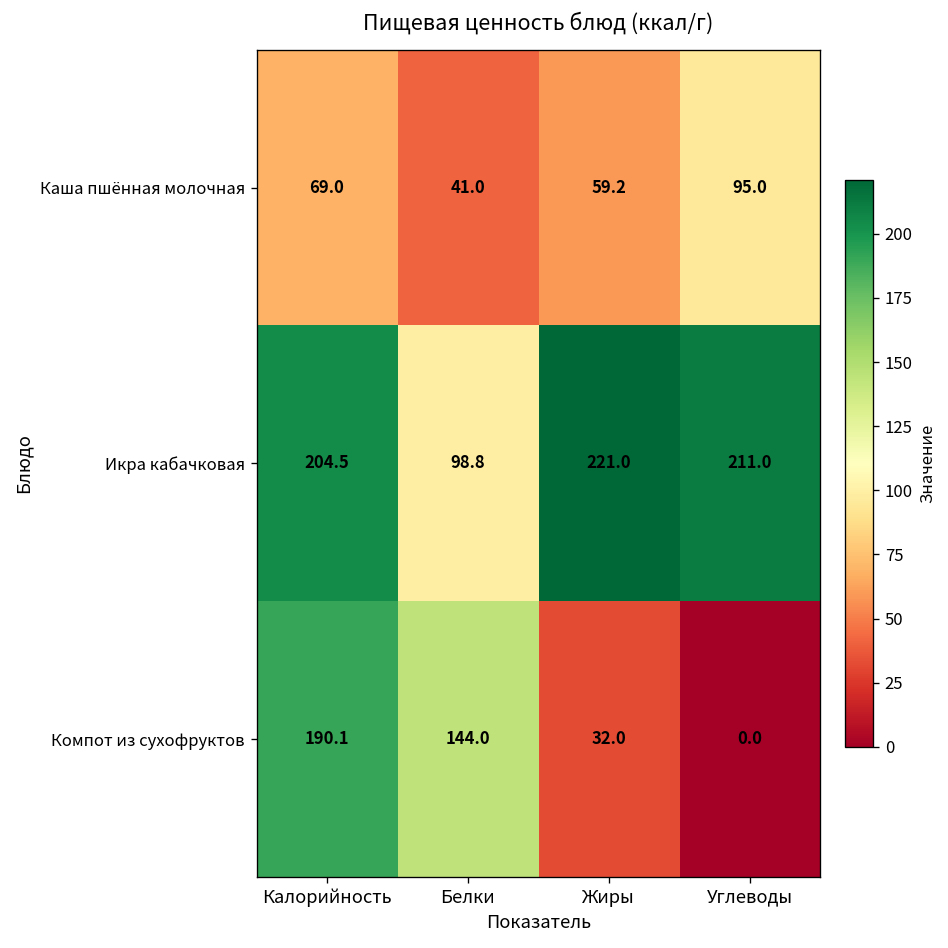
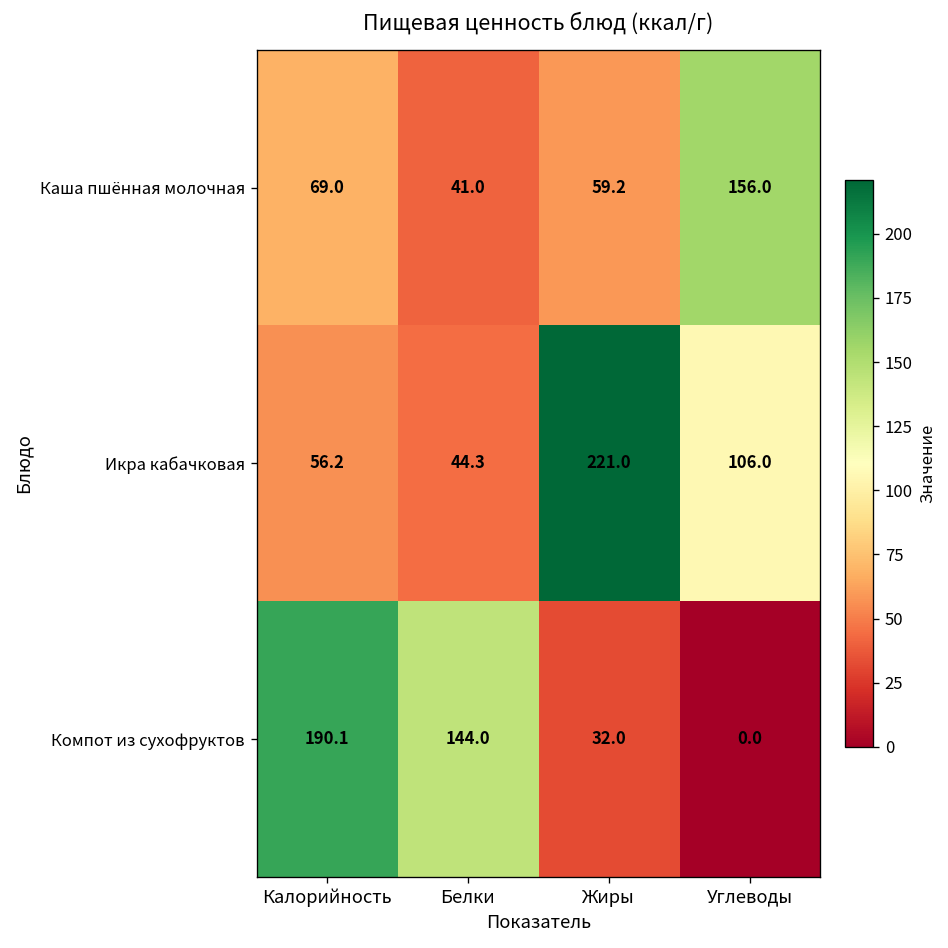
Каша пшённая молочная, Углеводы: 95.0 -> 156.0
Икра кабачковая, Калорийность: 204.5 -> 56.2
Икра кабачковая, Белки: 98.8 -> 44.3
Икра кабачковая, Углеводы: 211.0 -> 106.0
